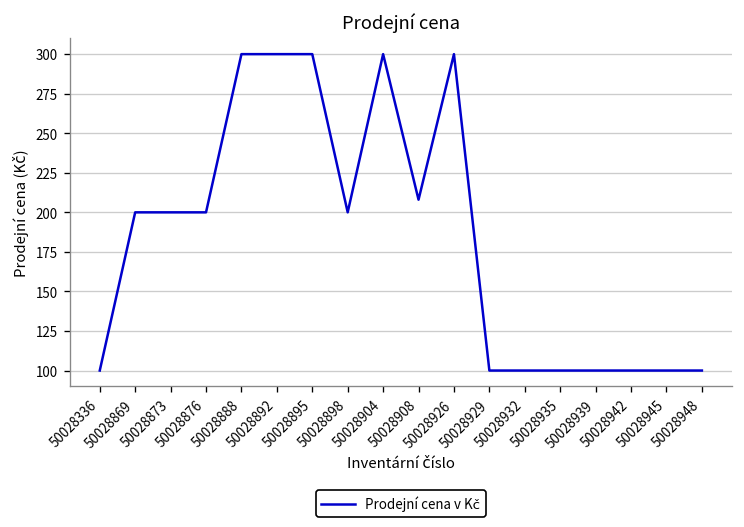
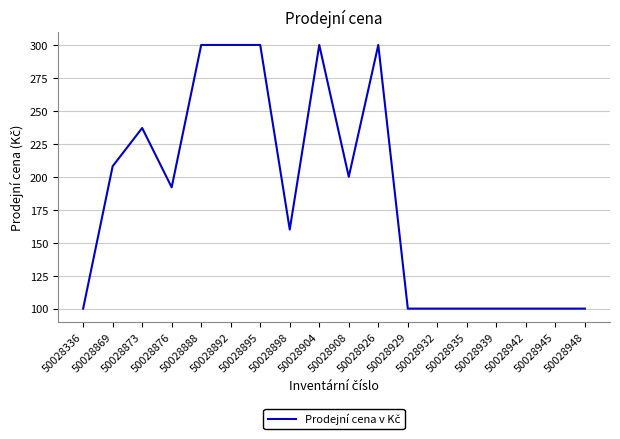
50028869: 200 -> 208
50028873: 200 -> 237
50028876: 200 -> 192
50028898: 200 -> 160
50028908: 208 -> 200
